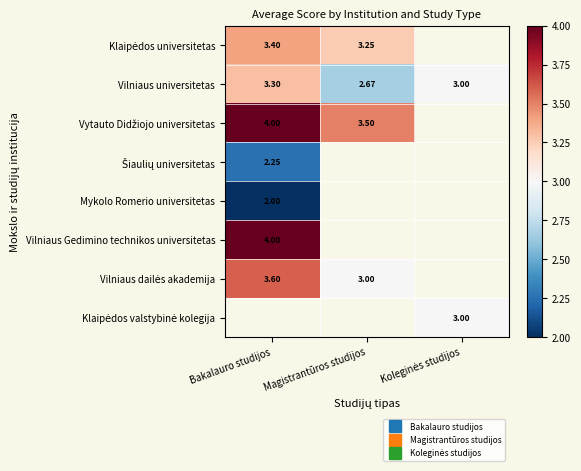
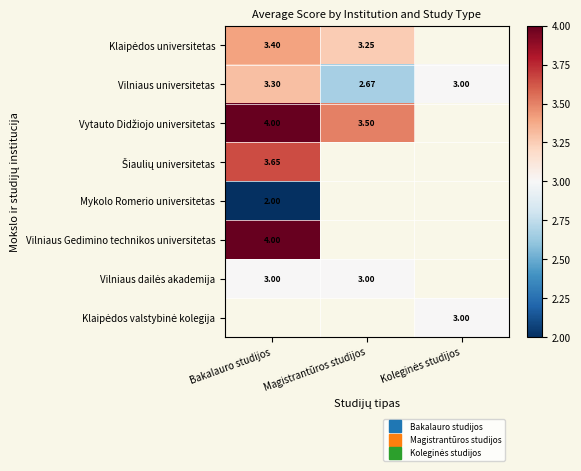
Šiaulių universitetas, Bakalauro studijos: 2.25 -> 3.65
Vilniaus dailės akademija, Bakalauro studijos: 3.60 -> 3.00
